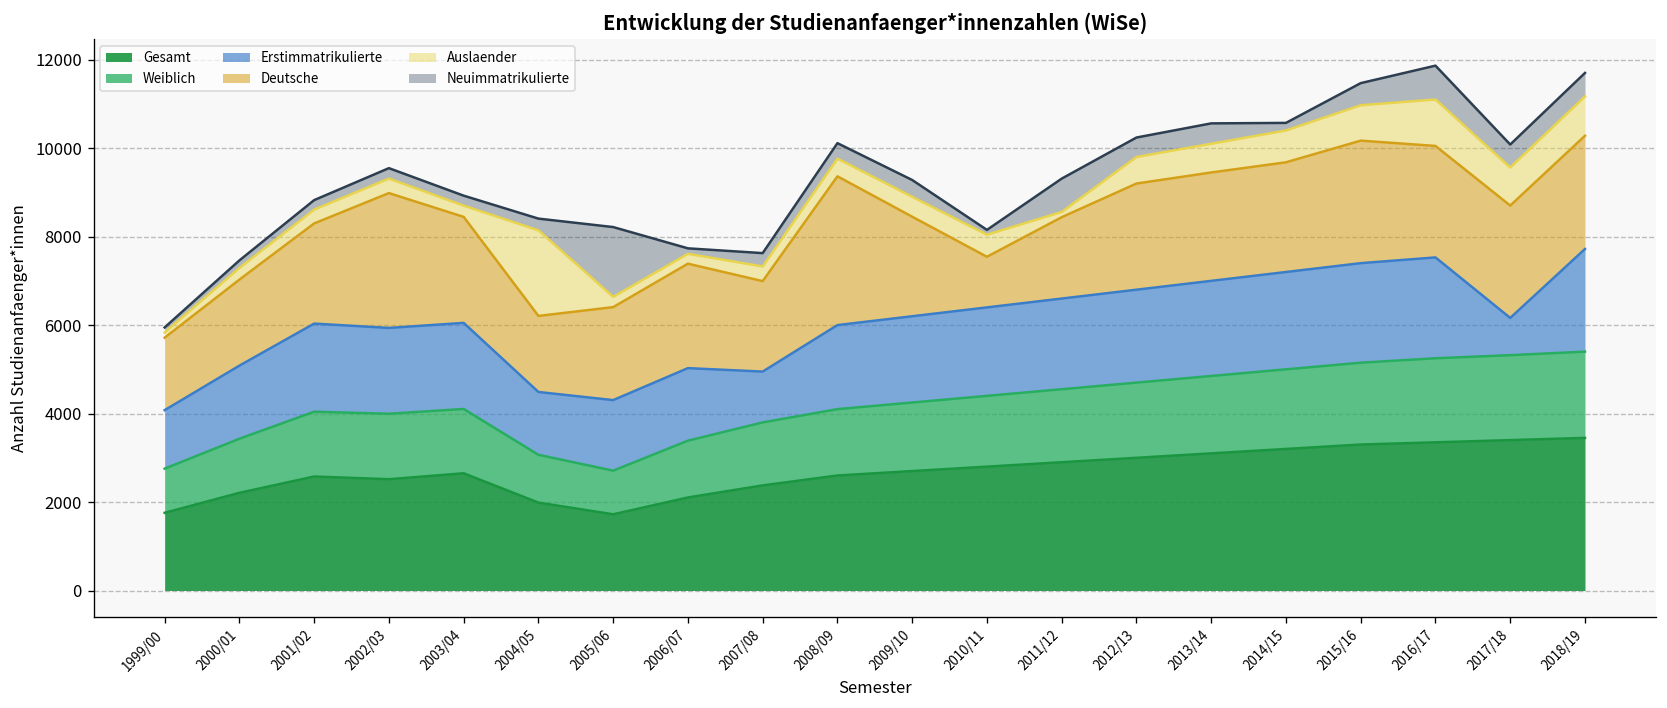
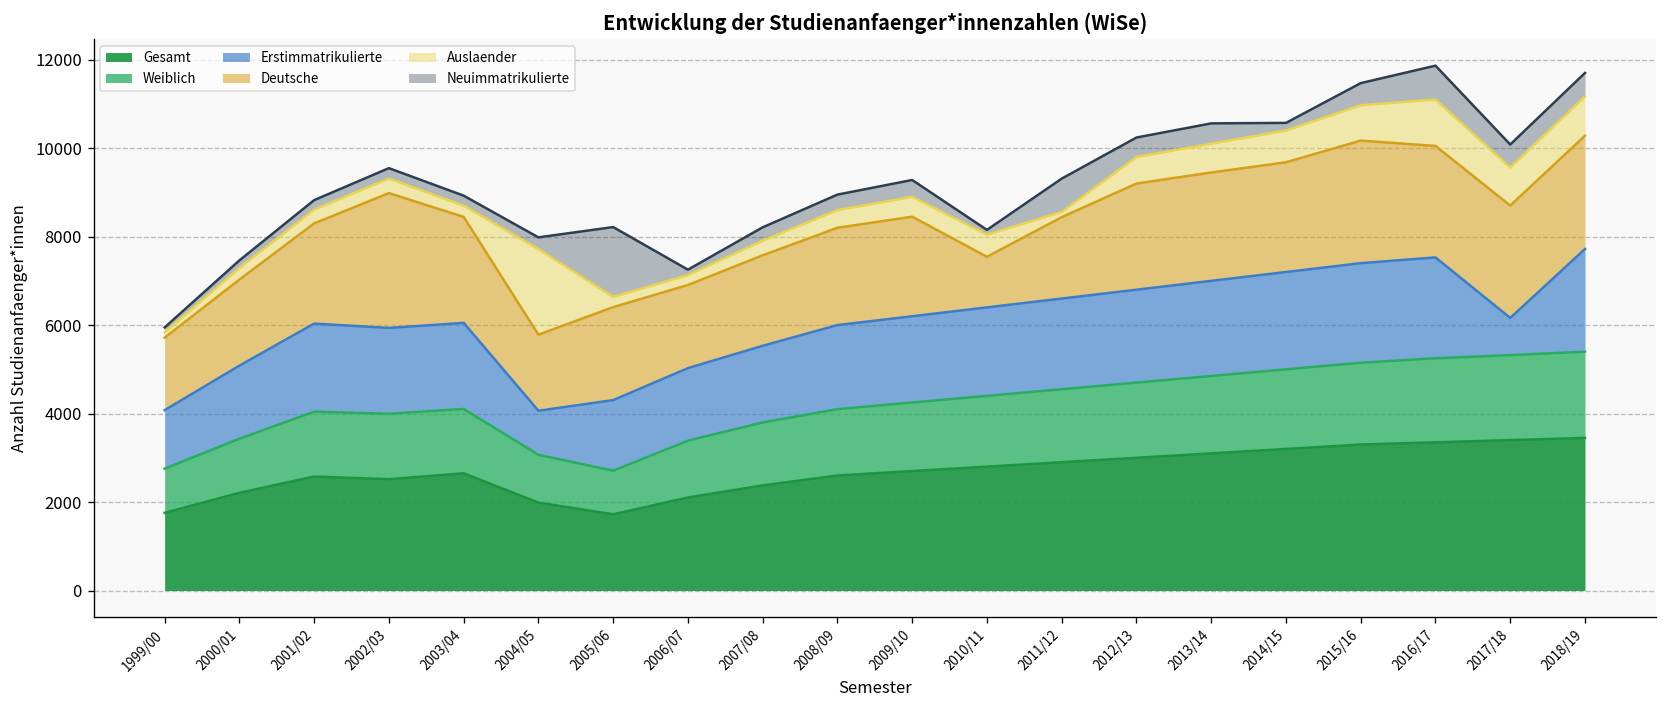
Erstimmatrikulierte, 2004/05: 1400 -> 1000
Deutsche, 2006/07: 2400 -> 1900
Erstimmatrikulierte, 2007/08: 1100 -> 1700
Deutsche, 2008/09: 3400 -> 2200
